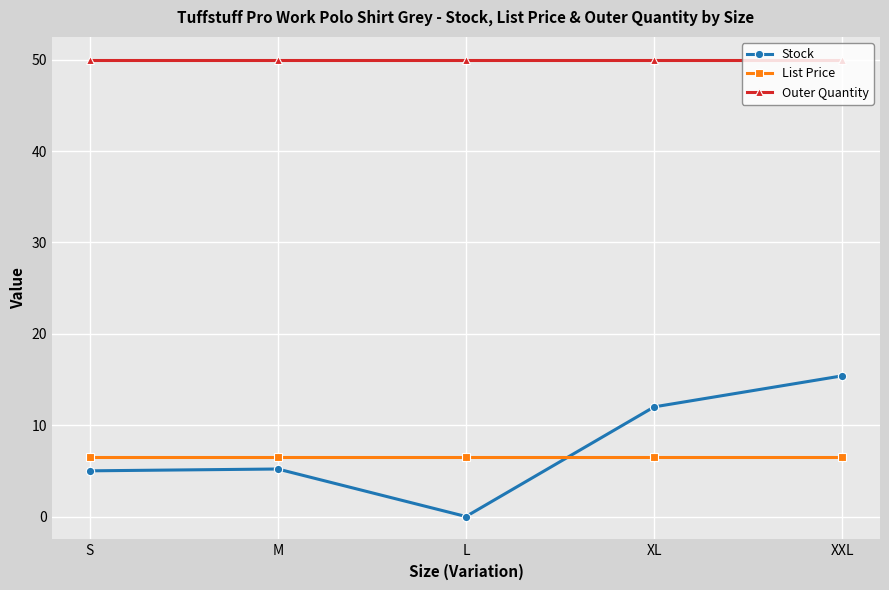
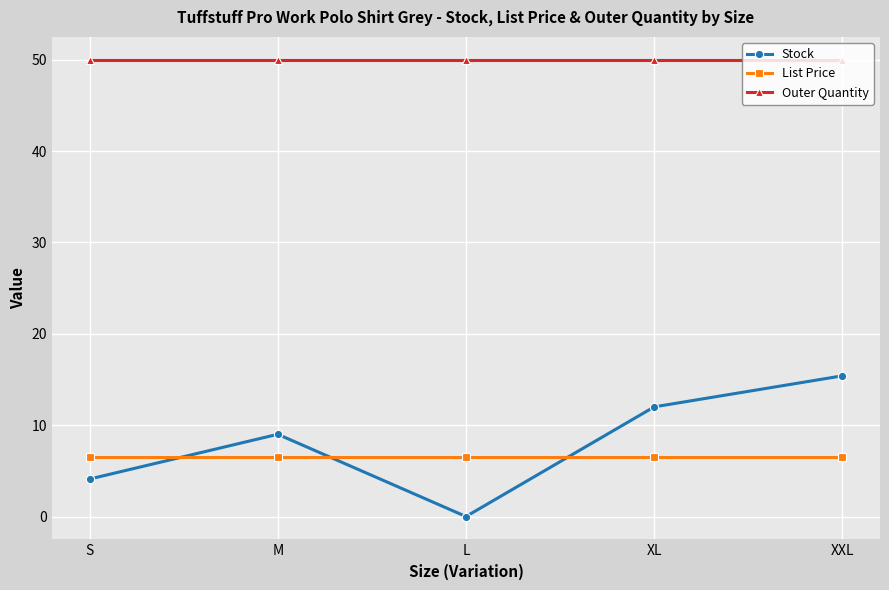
Stock, S: 5 -> 4
Stock, M: 5 -> 9
